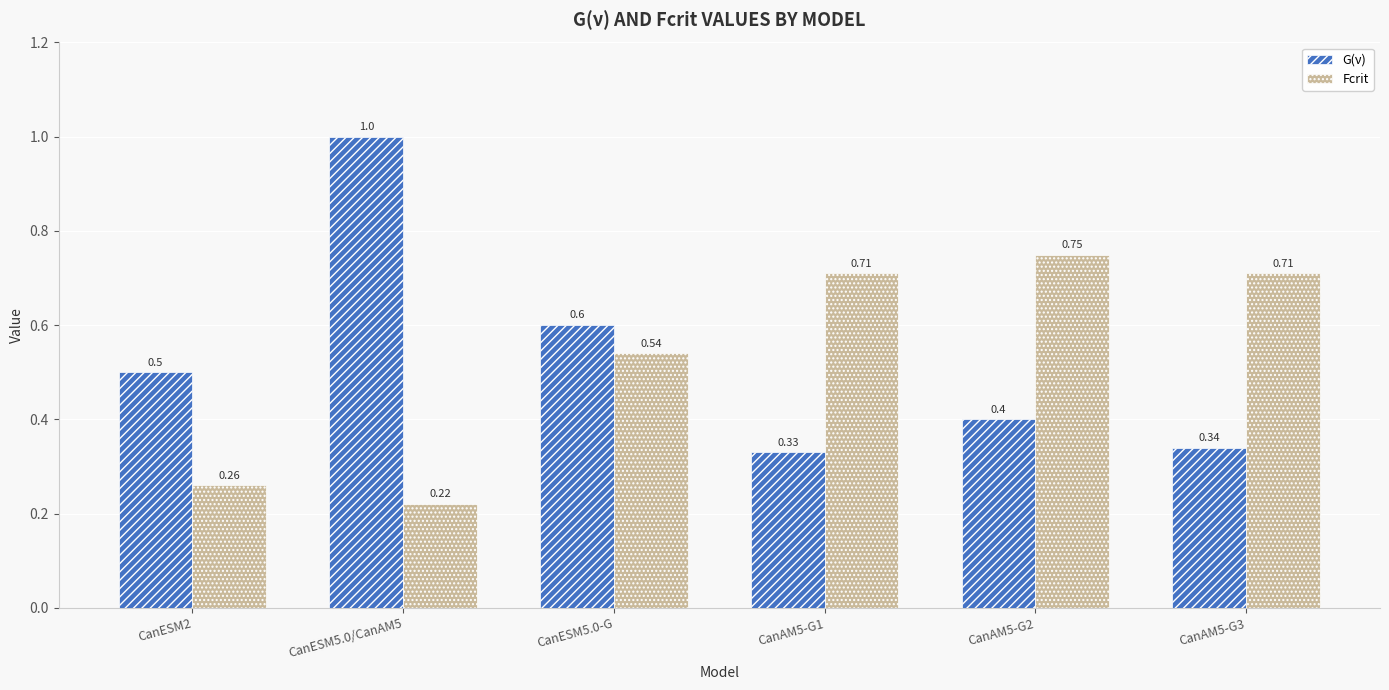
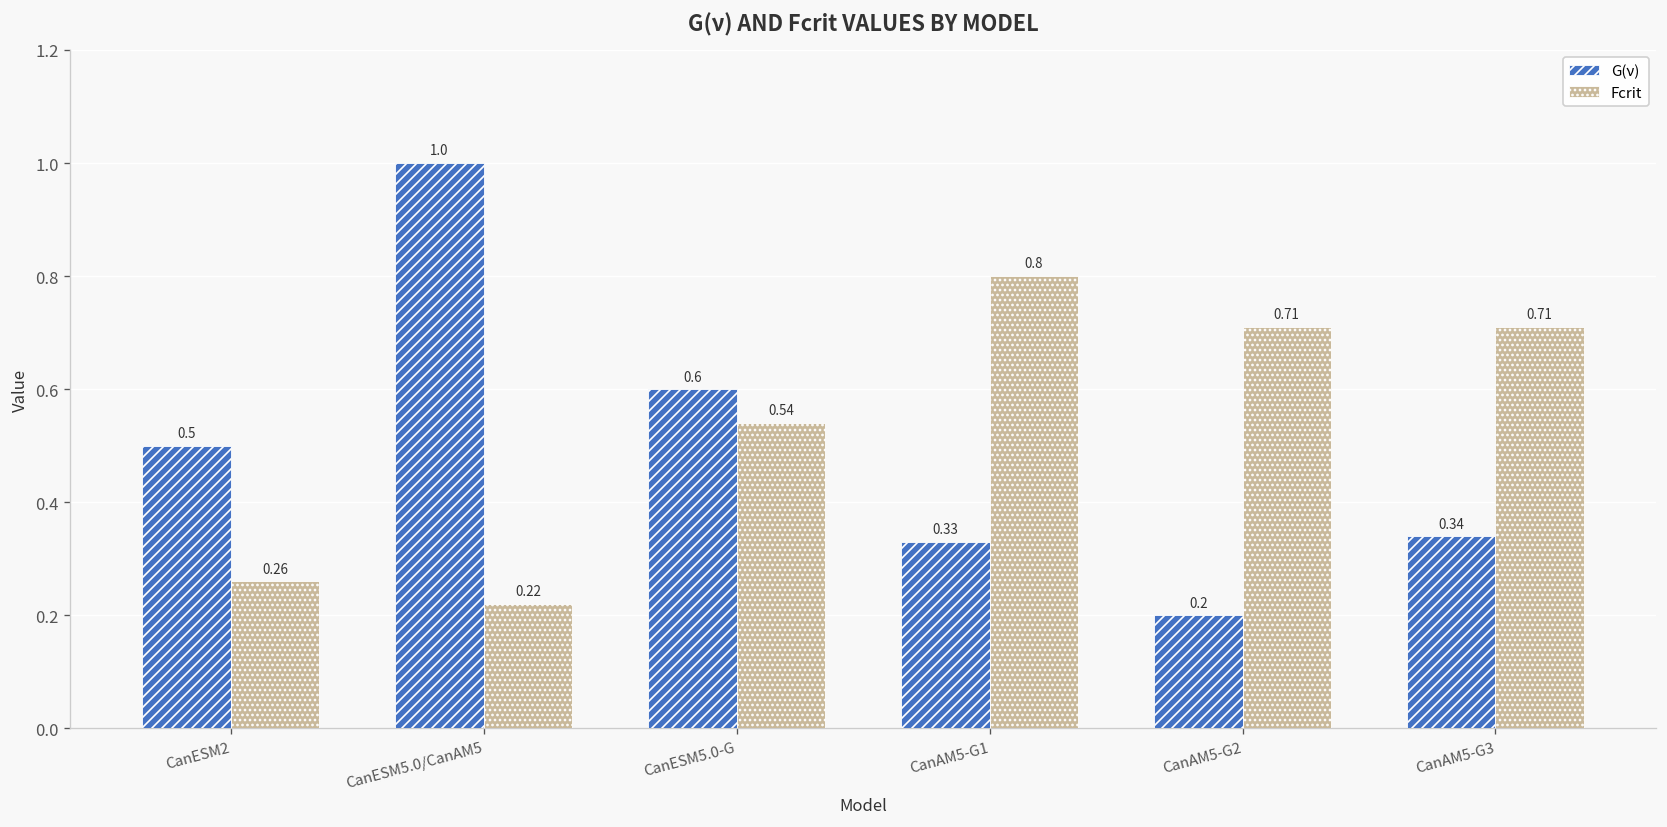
Fcrit, CanAM5-G1: 0.71 -> 0.8
G(ν), CanAM5-G2: 0.4 -> 0.2
Fcrit, CanAM5-G2: 0.75 -> 0.71
